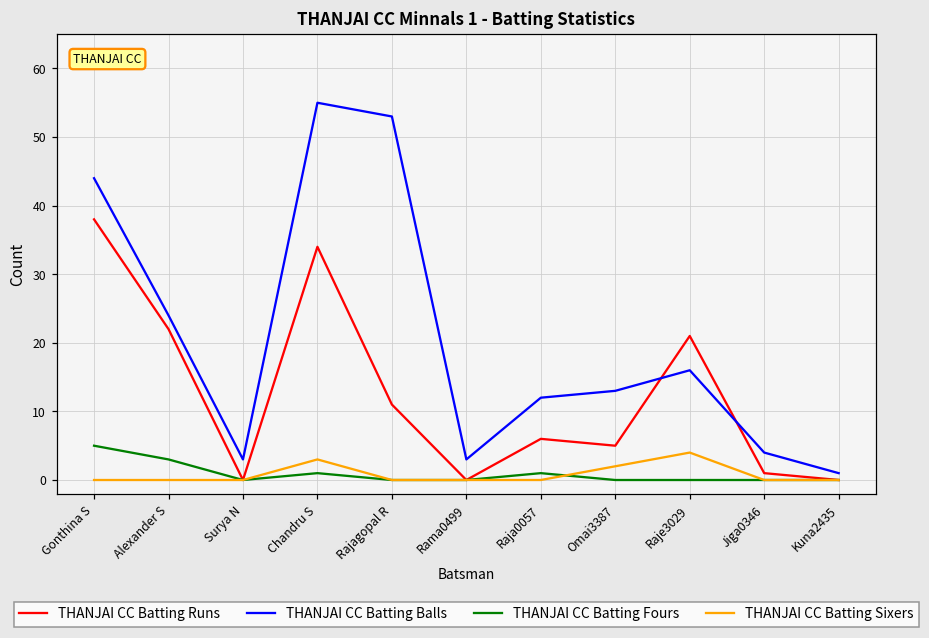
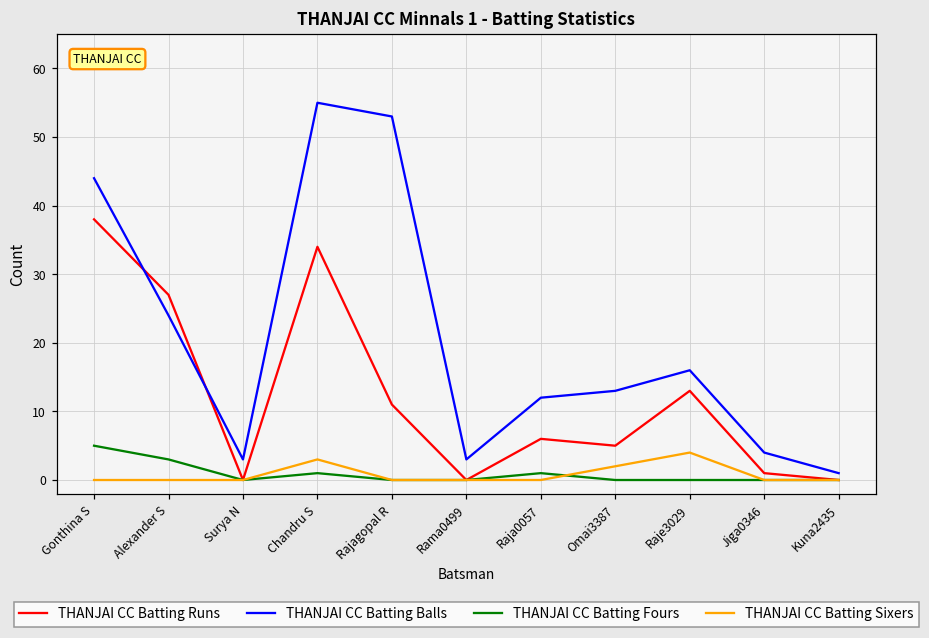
THANJAI CC Batting Runs, Alexander S: 22 -> 27
THANJAI CC Batting Runs, Raje3029: 21 -> 13
